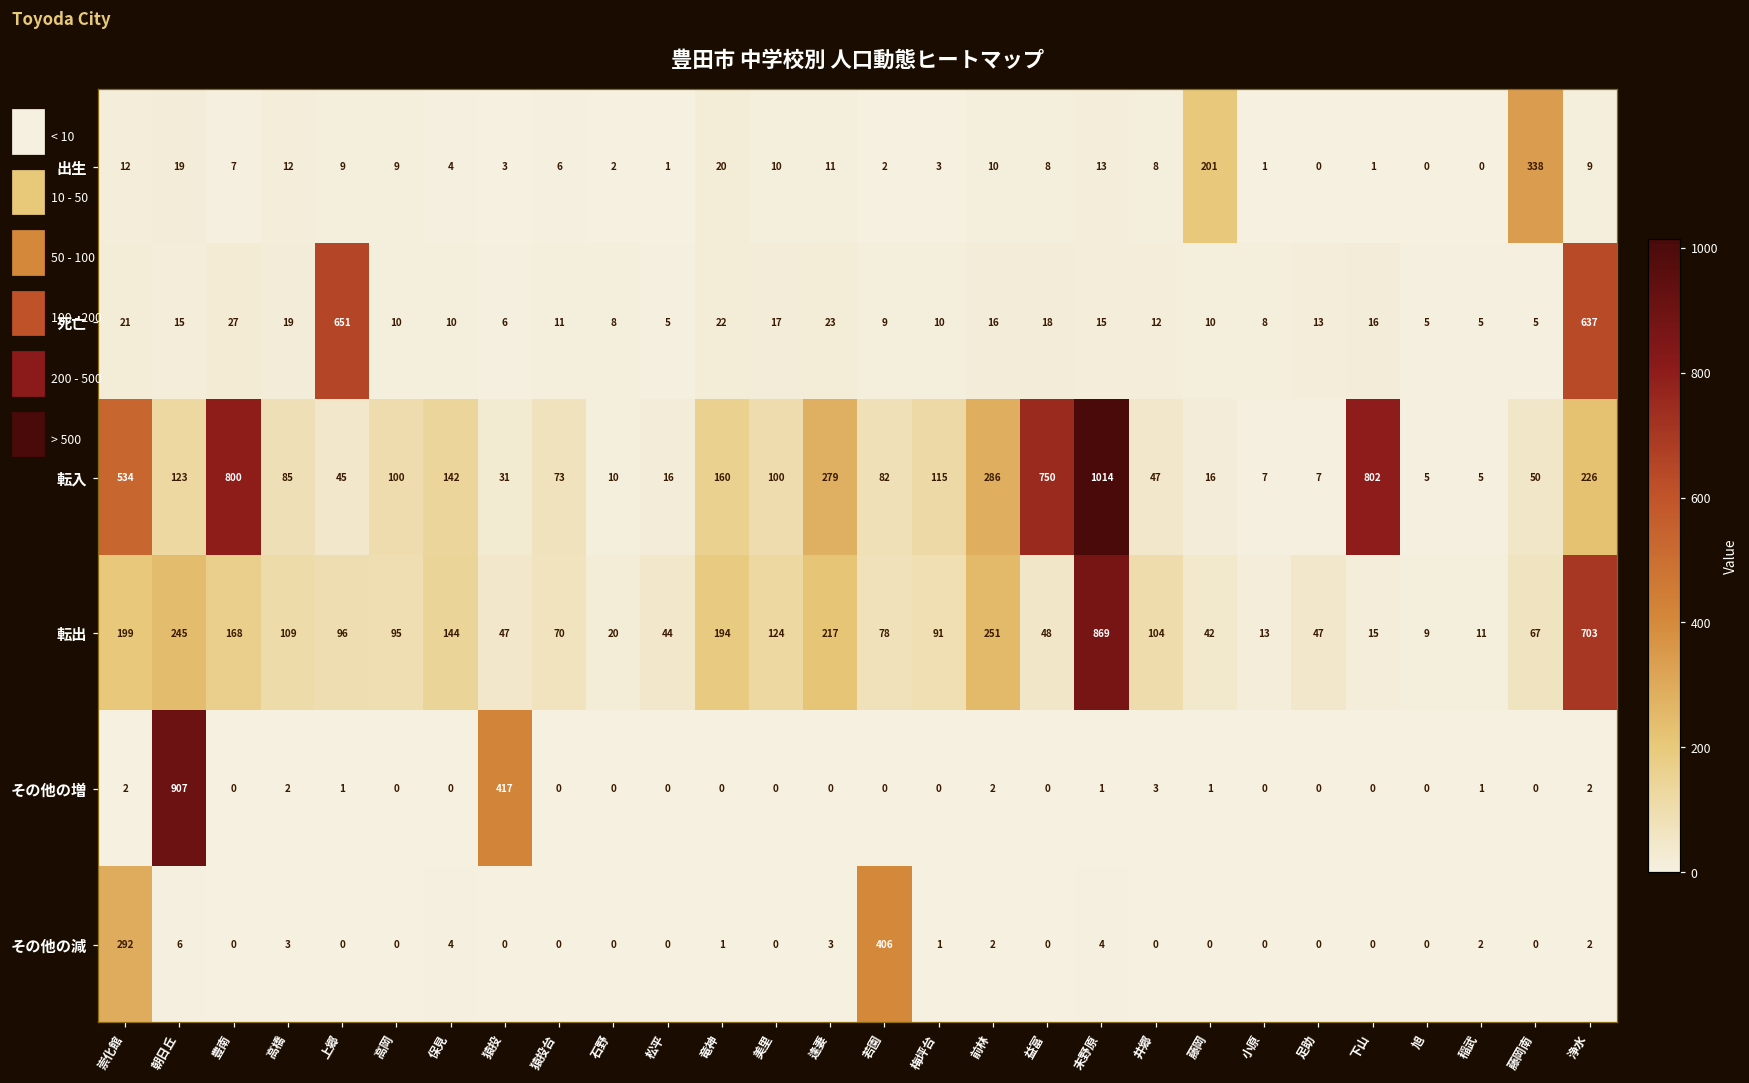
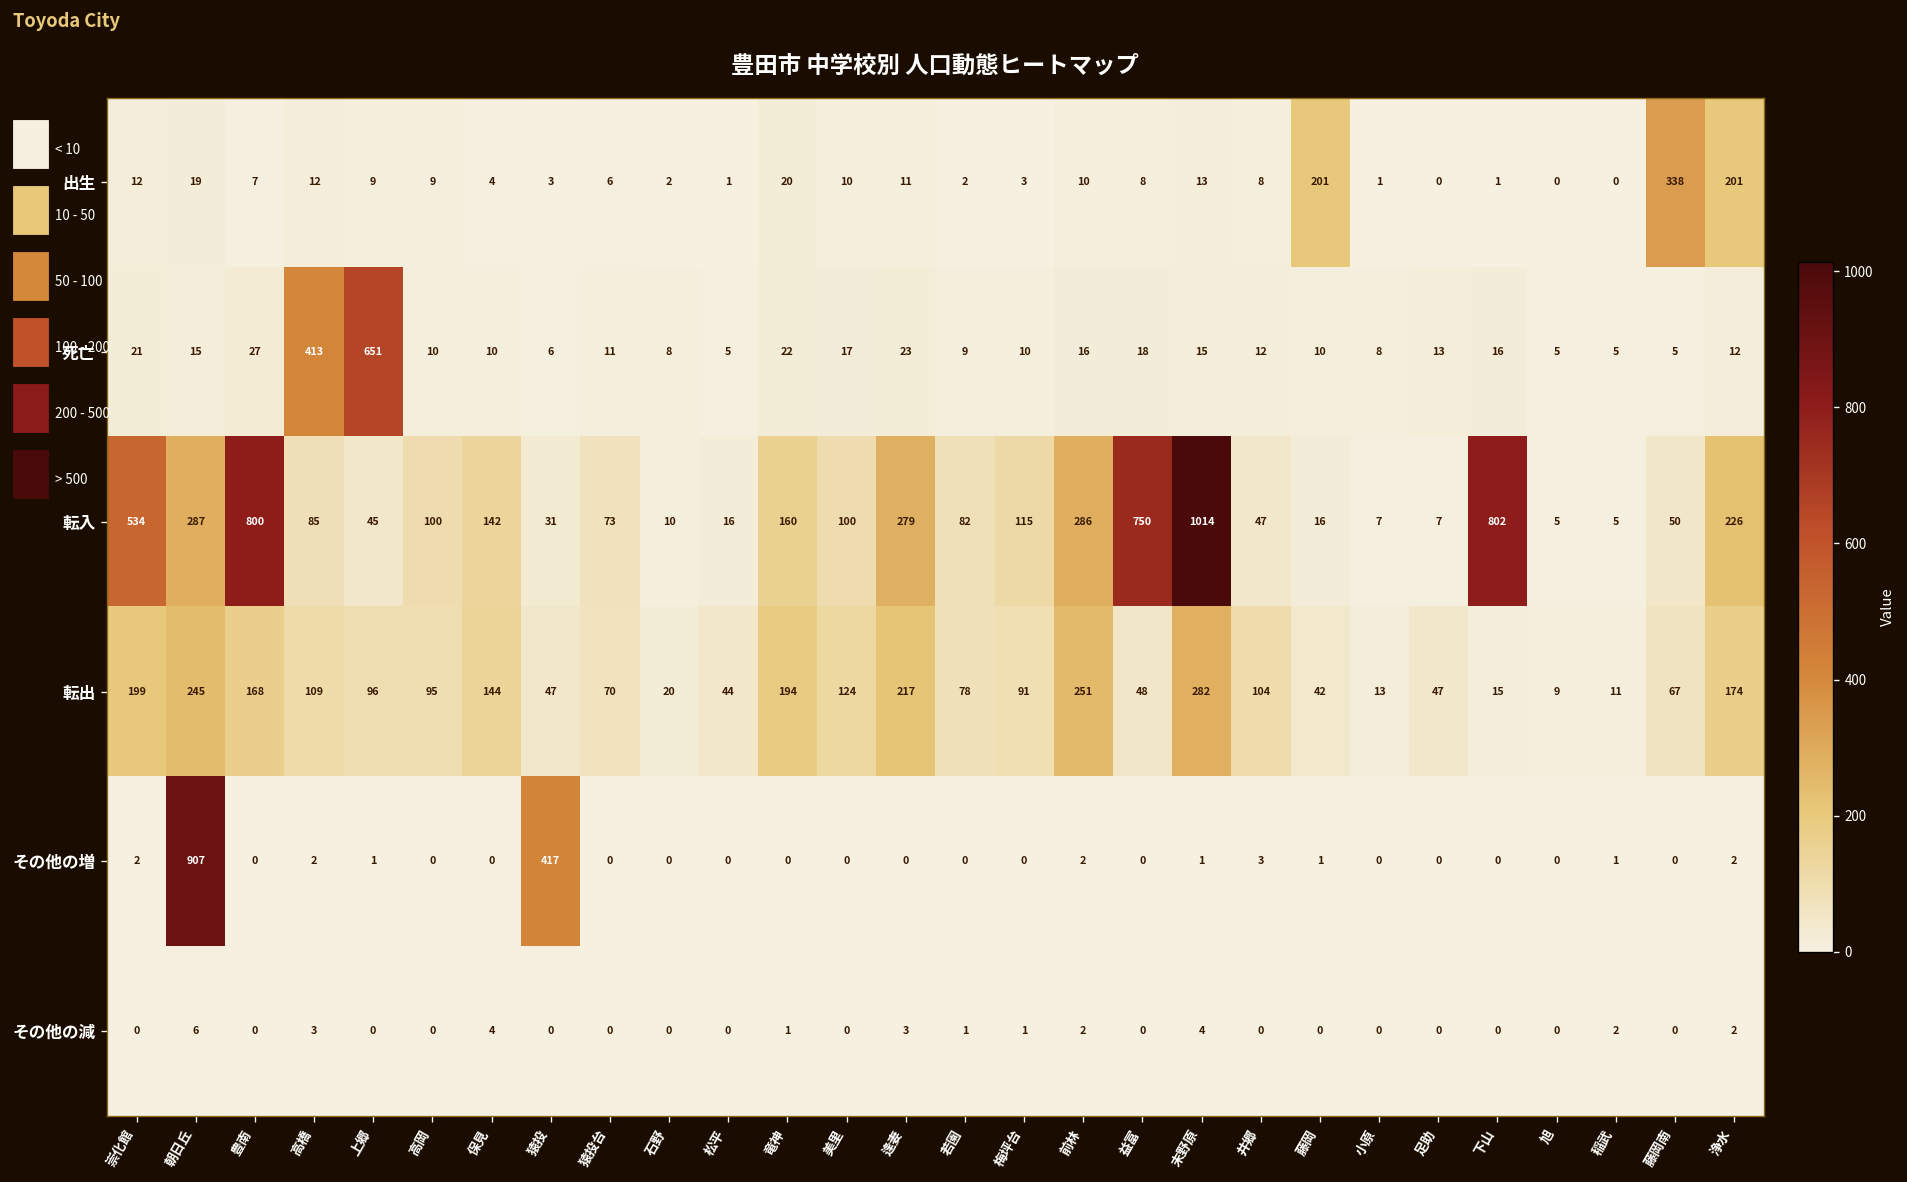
出生, 浄水: 9 -> 201
死亡, 高橋: 19 -> 413
死亡, 浄水: 637 -> 12
転入, 朝日丘: 123 -> 287
転出, 末野原: 869 -> 282
転出, 浄水: 703 -> 174
その他の減, 崇化館: 292 -> 0
その他の減, 若園: 406 -> 1
